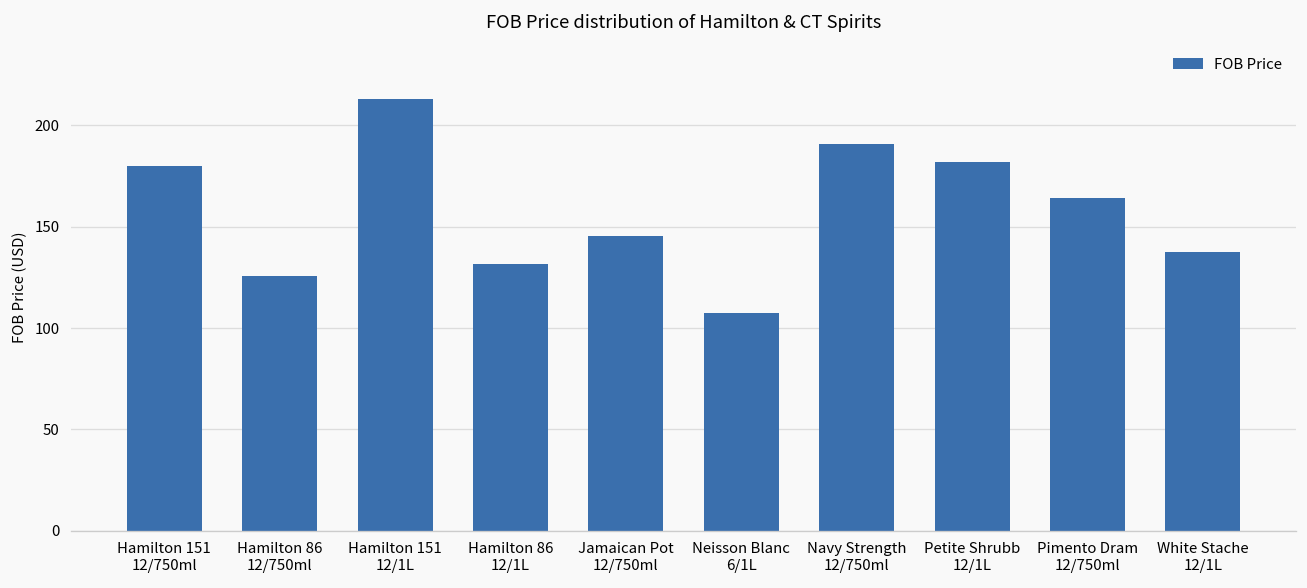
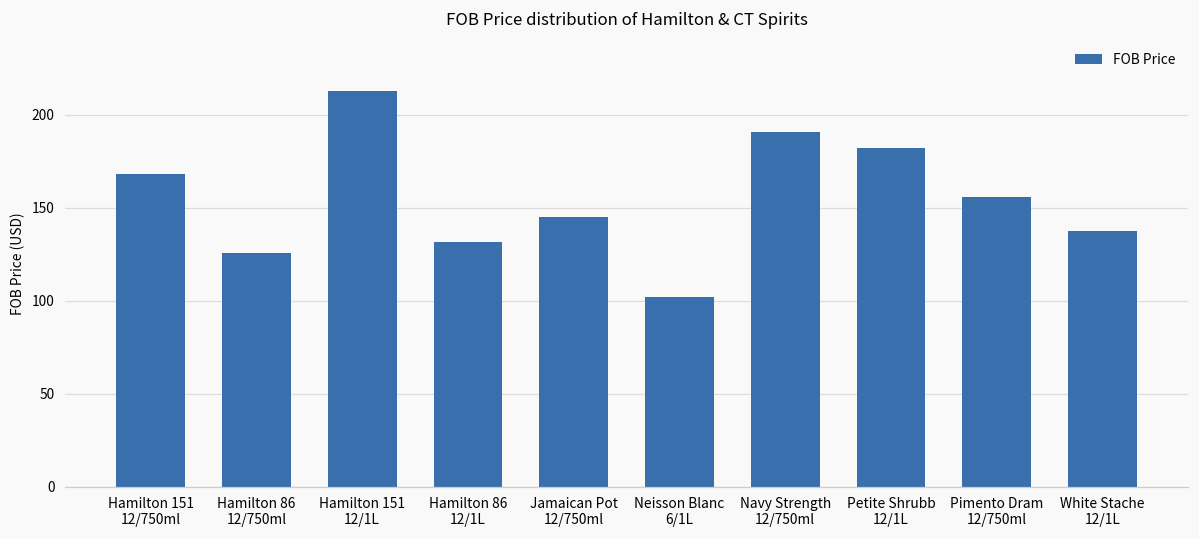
Hamilton 151 12/750ml: 180 -> 168
Neisson Blanc 6/1L: 107 -> 102
Pimento Dram 12/750ml: 164 -> 156
